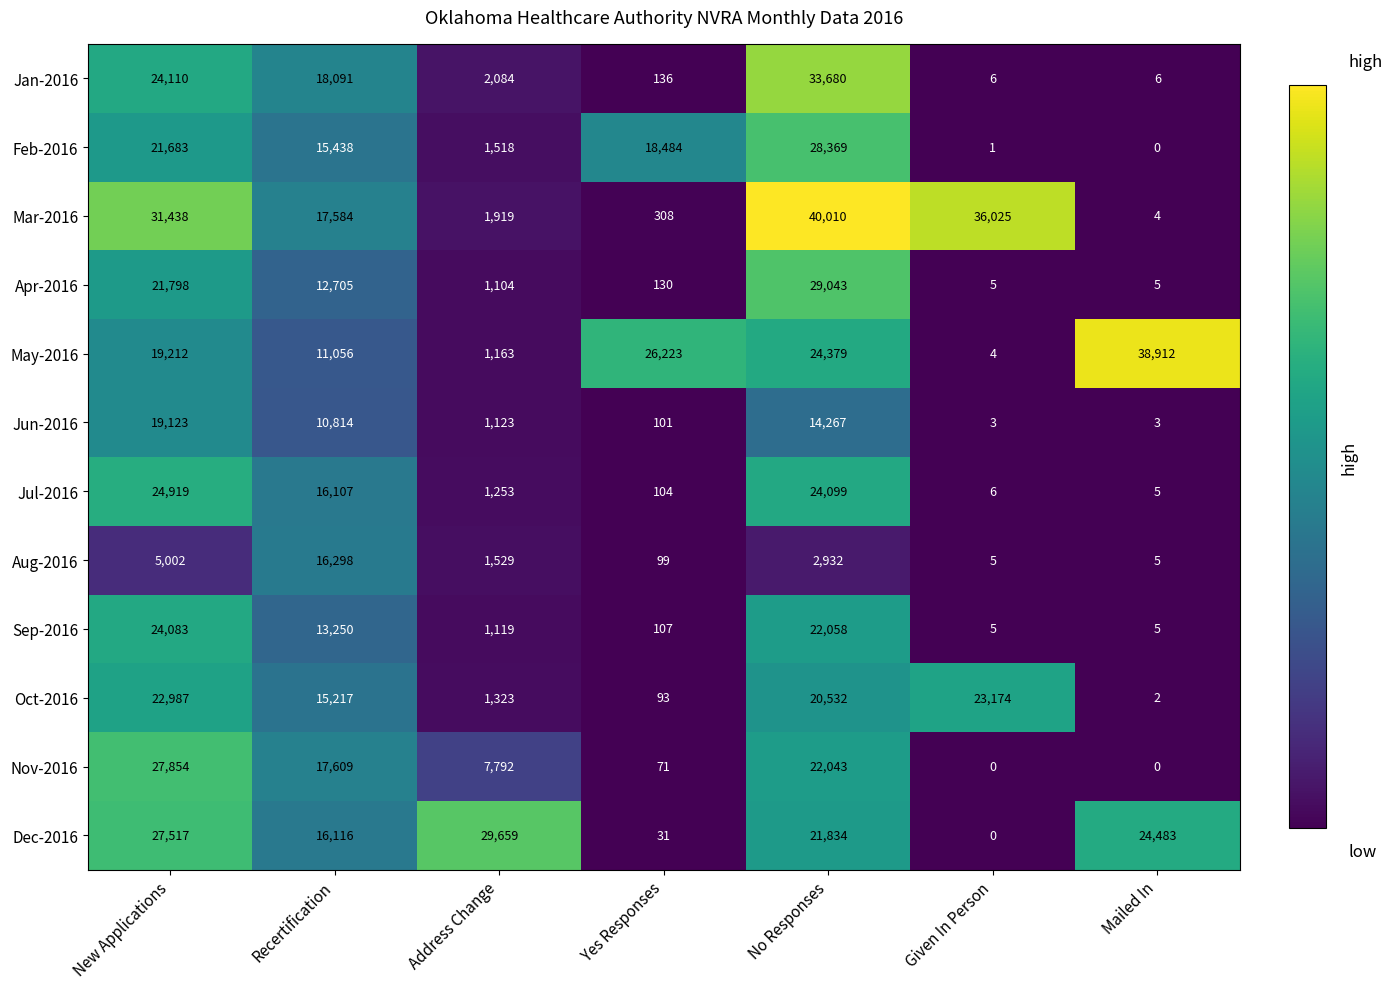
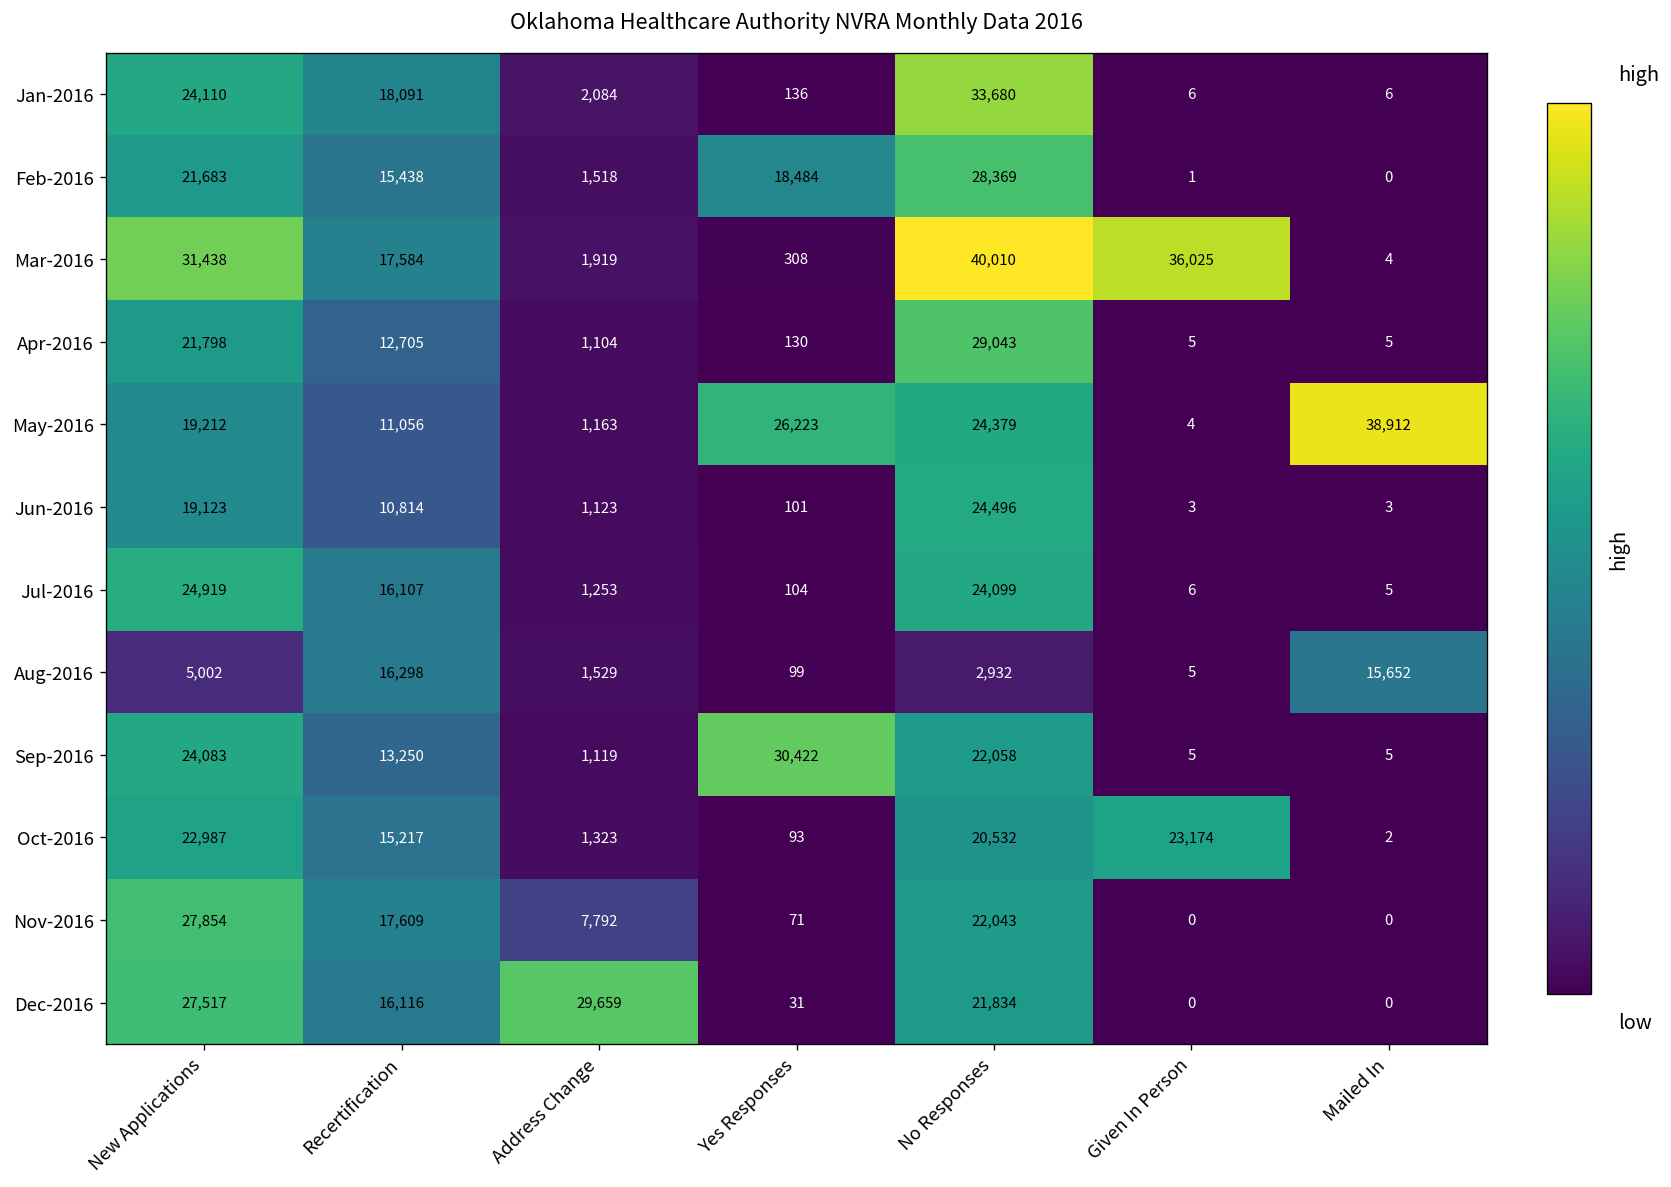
Jun-2016, No Responses: 14,267 -> 24,496
Aug-2016, Mailed In: 5 -> 15,652
Sep-2016, Yes Responses: 107 -> 30,422
Dec-2016, Mailed In: 24,483 -> 0
